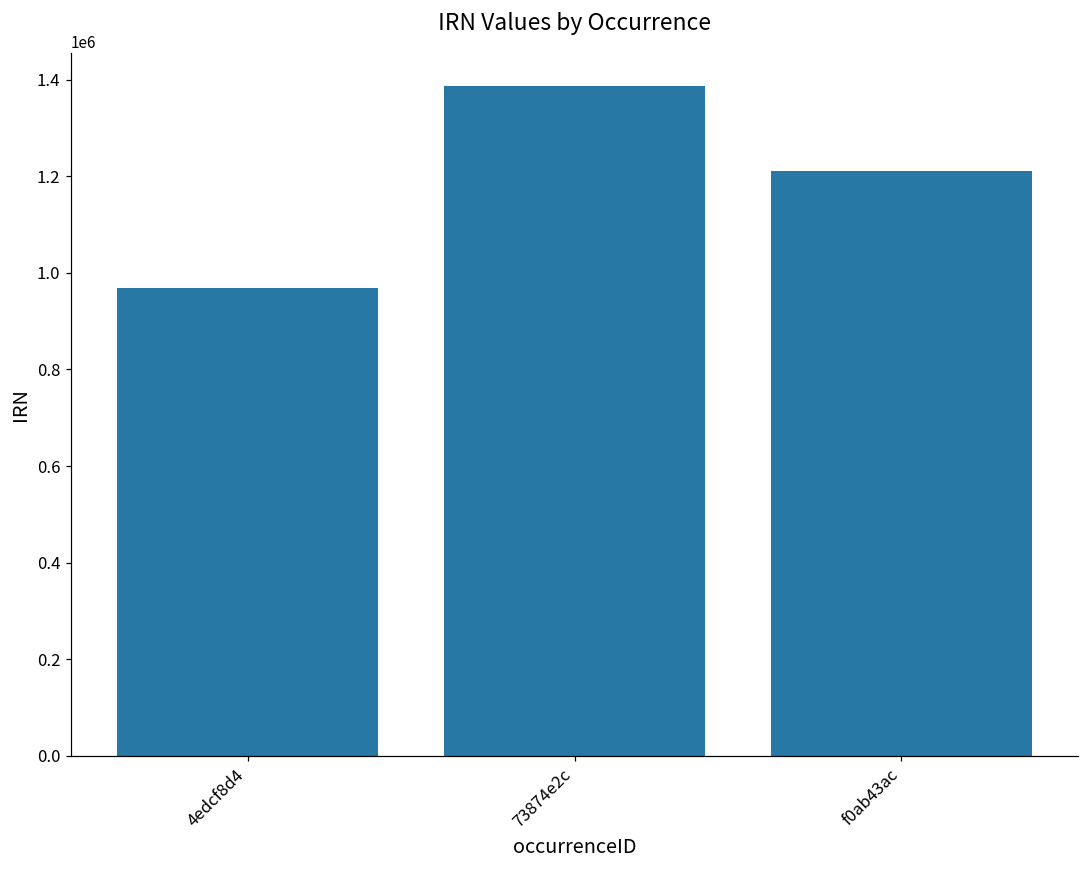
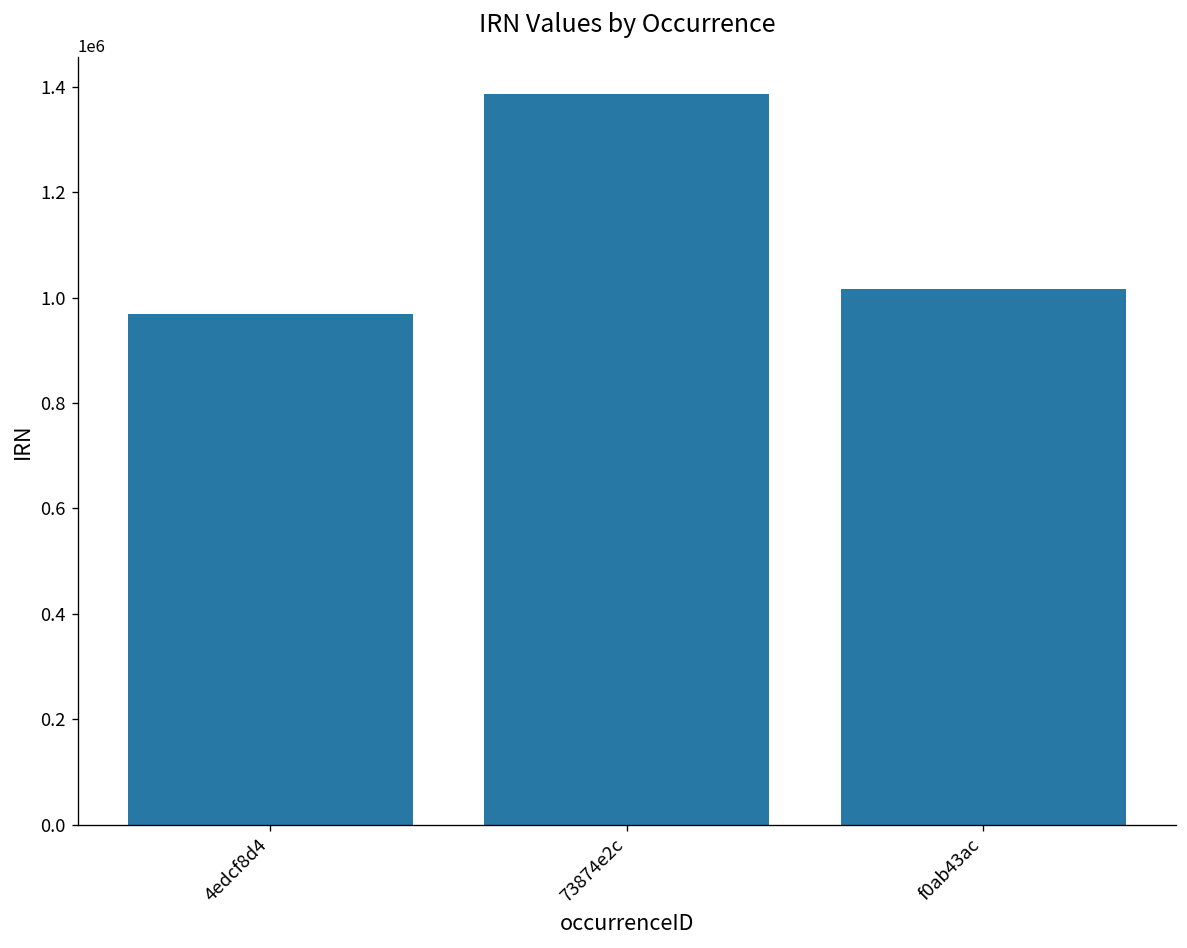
f0ab43ac: 1210000 -> 1020000
